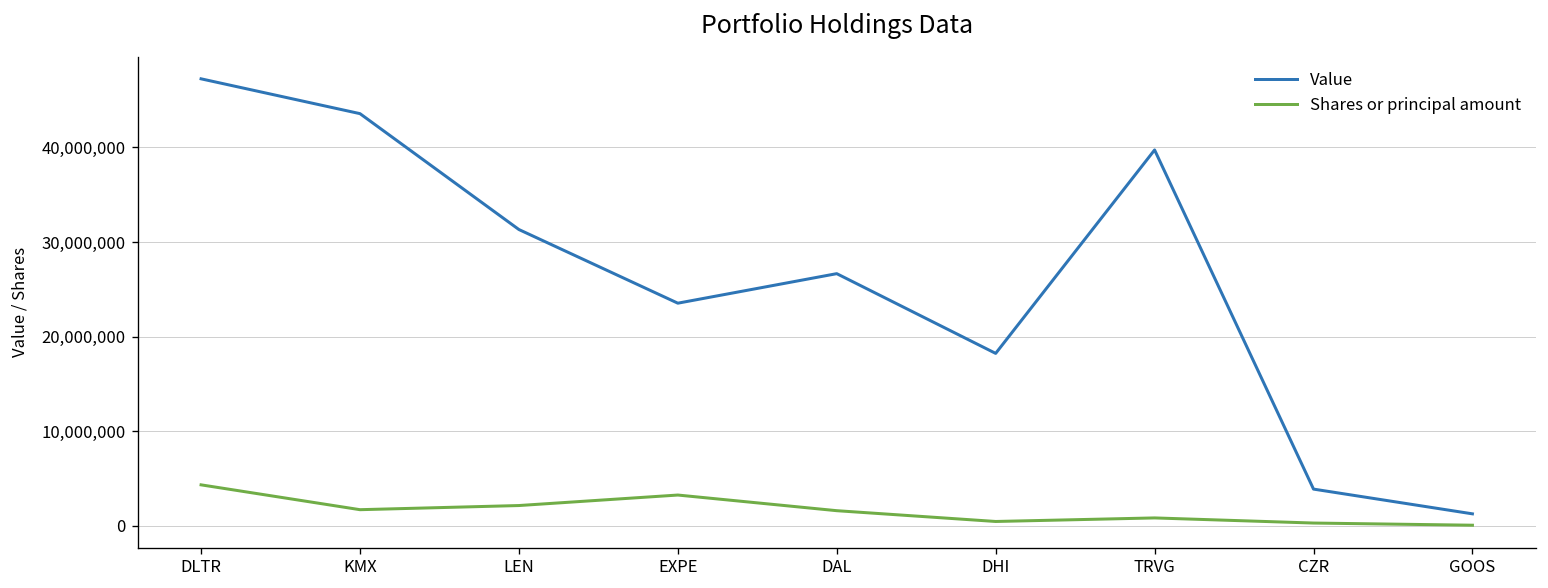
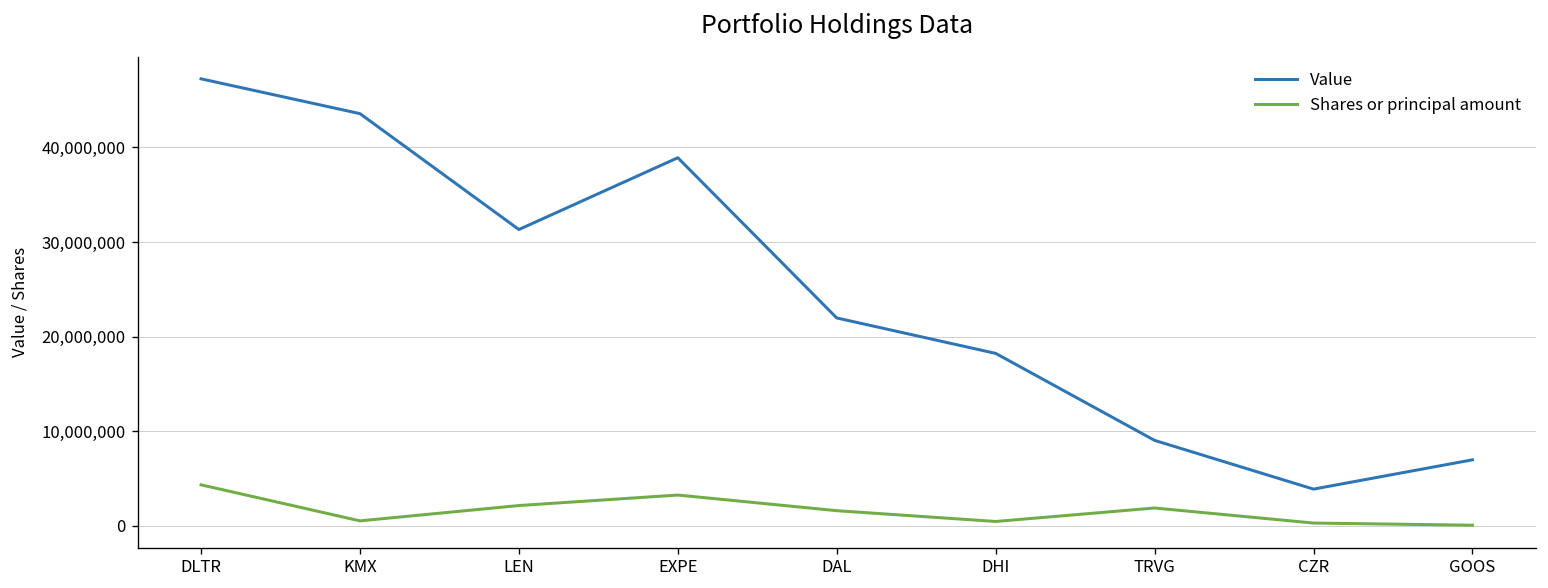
Shares or principal amount, KMX: 2,000,000 -> 1,000,000
Value, EXPE: 24,000,000 -> 39,000,000
Value, DAL: 27,000,000 -> 22,000,000
Value, TRVG: 40,000,000 -> 9,000,000
Shares or principal amount, TRVG: 1,000,000 -> 2,000,000
Value, GOOS: 1,000,000 -> 7,000,000
